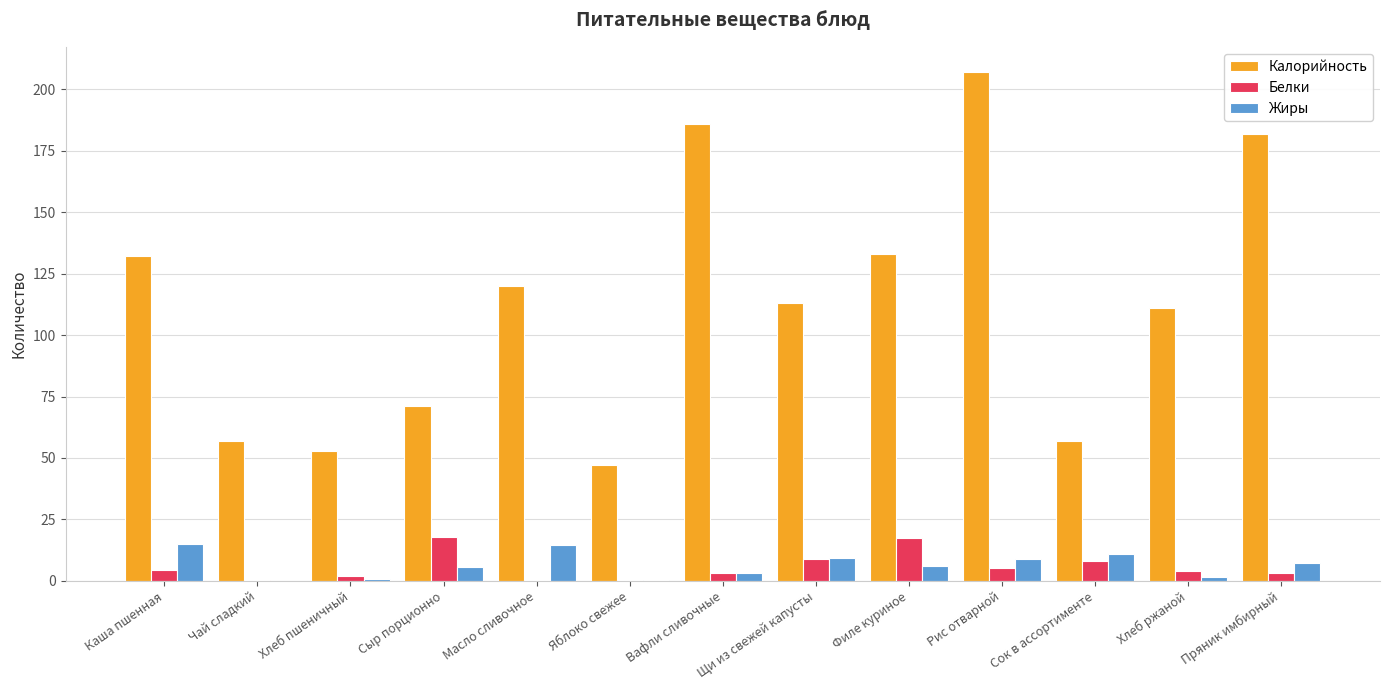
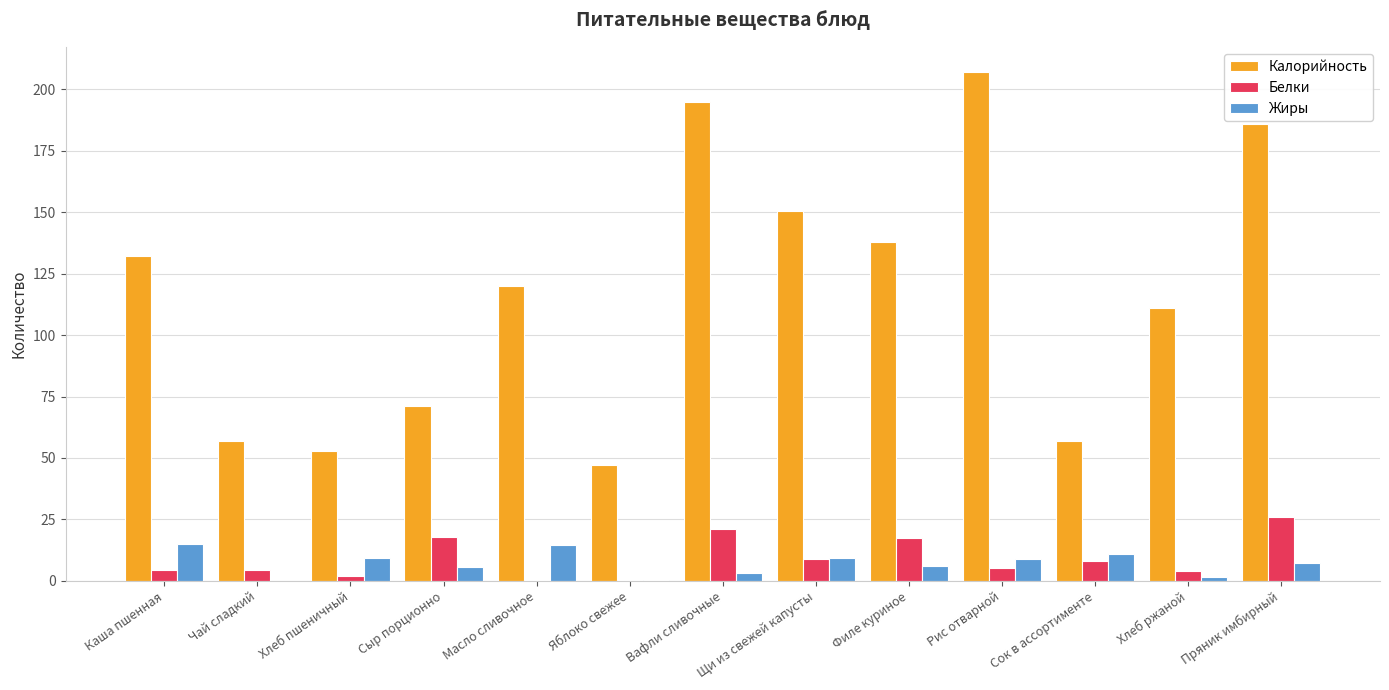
Белки, Чай сладкий: 0 -> 5
Жиры, Хлеб пшеничный: 1 -> 9
Калорийность, Вафли сливочные: 186 -> 195
Белки, Вафли сливочные: 3 -> 21
Калорийность, Щи из свежей капусты: 113 -> 151
Калорийность, Филе куриное: 133 -> 138
Калорийность, Пряник имбирный: 182 -> 186
Белки, Пряник имбирный: 3 -> 26
